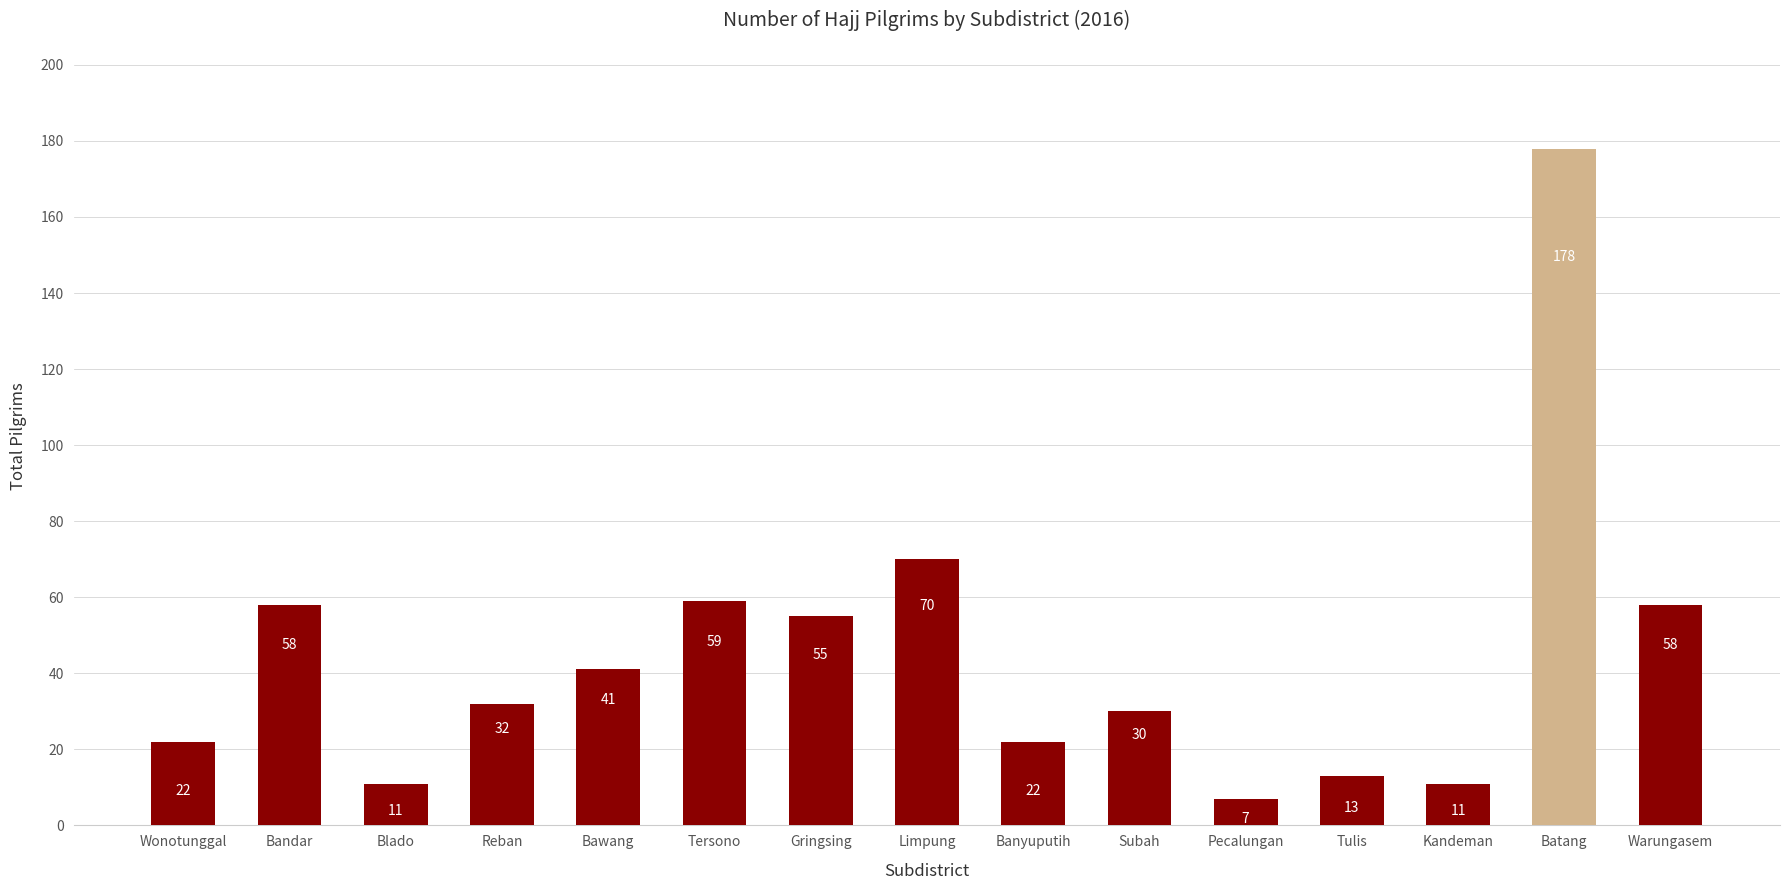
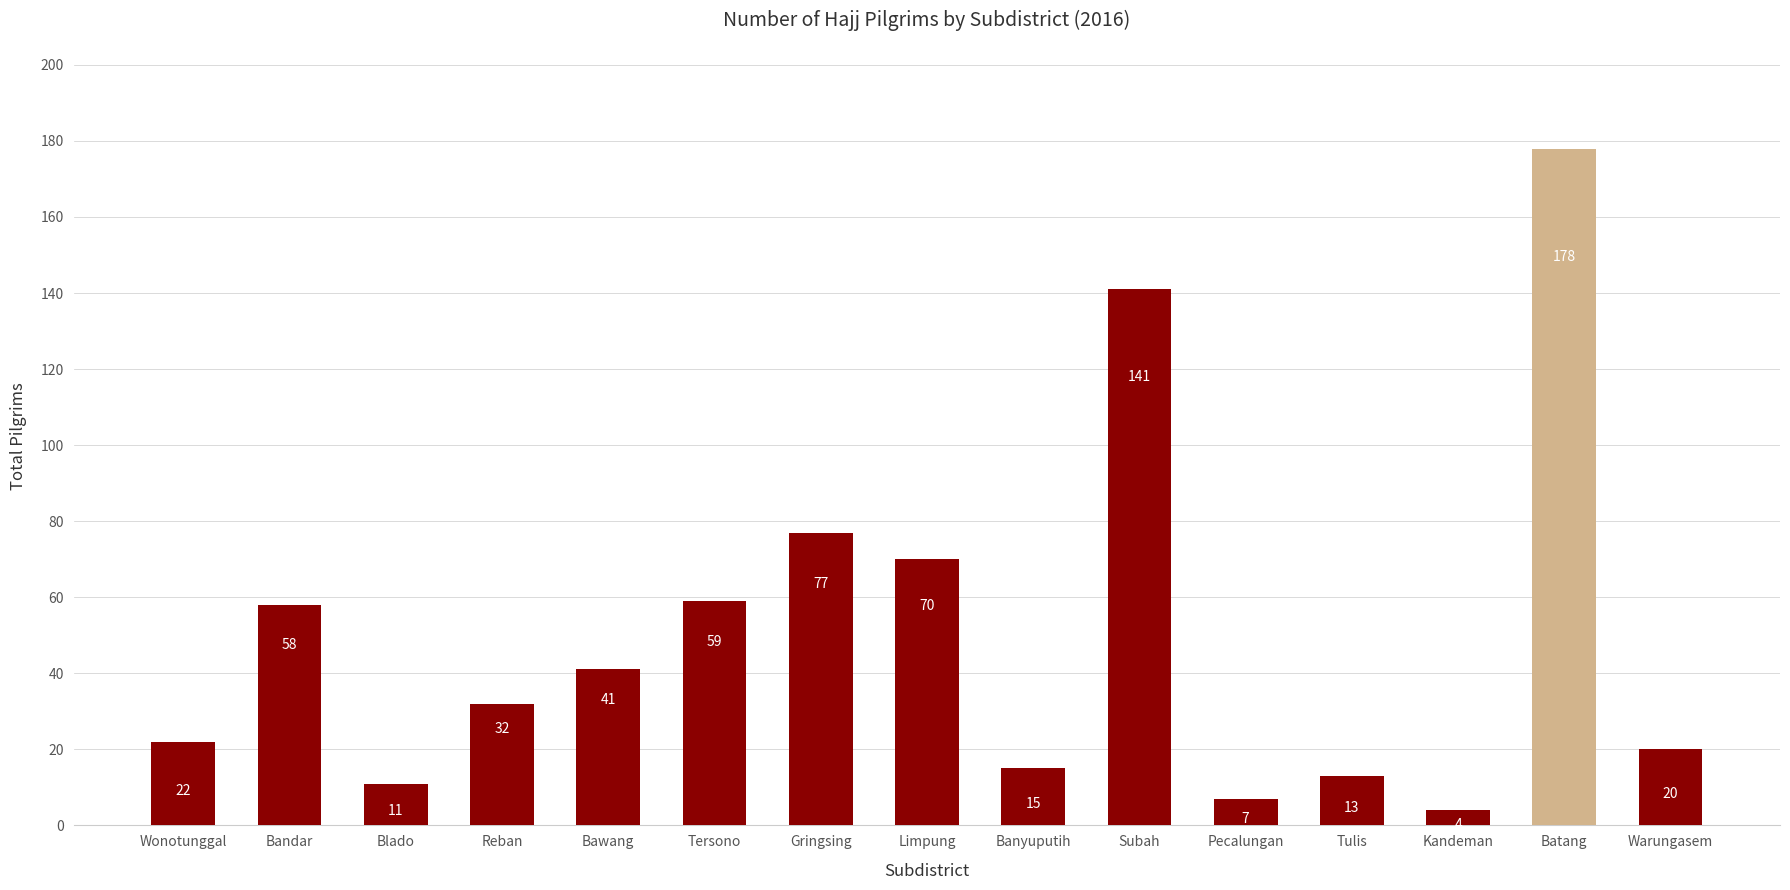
Gringsing: 55 -> 77
Banyuputih: 22 -> 15
Subah: 30 -> 141
Kandeman: 11 -> 4
Warungasem: 58 -> 20
